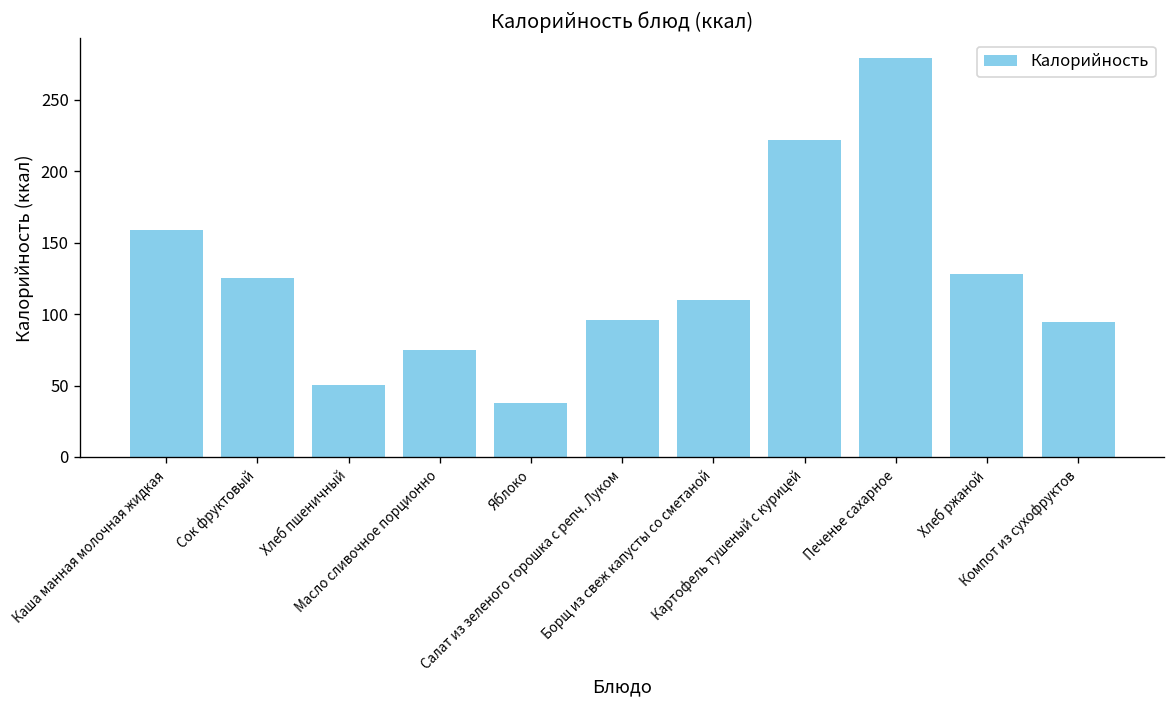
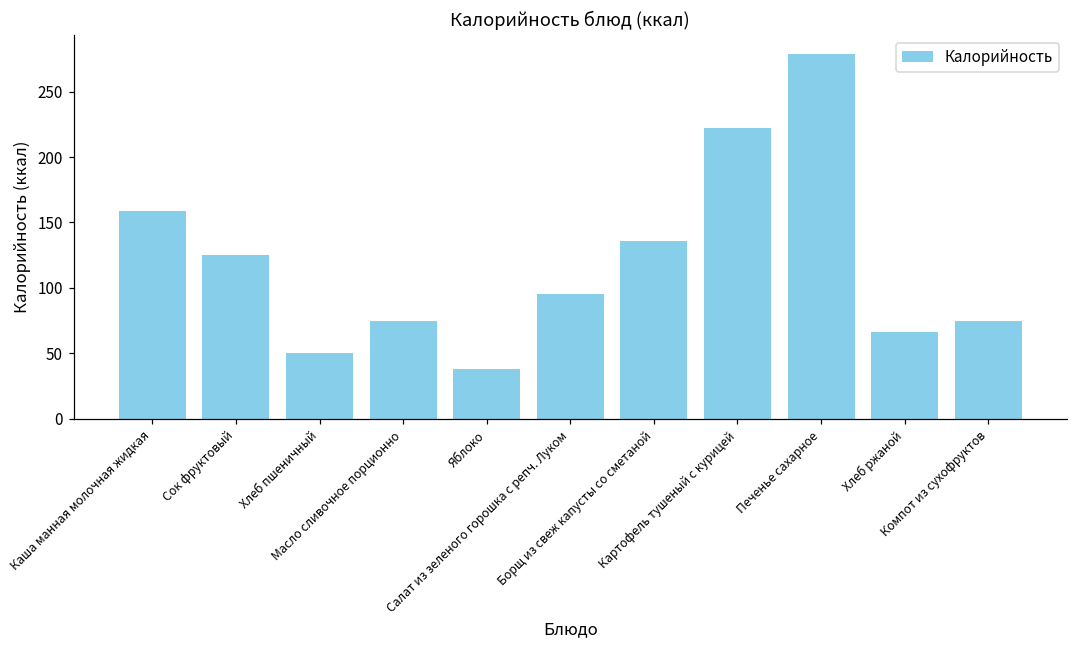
Борщ из свеж капусты со сметаной: 110 -> 136
Хлеб ржаной: 128 -> 66
Компот из сухофруктов: 94 -> 75
